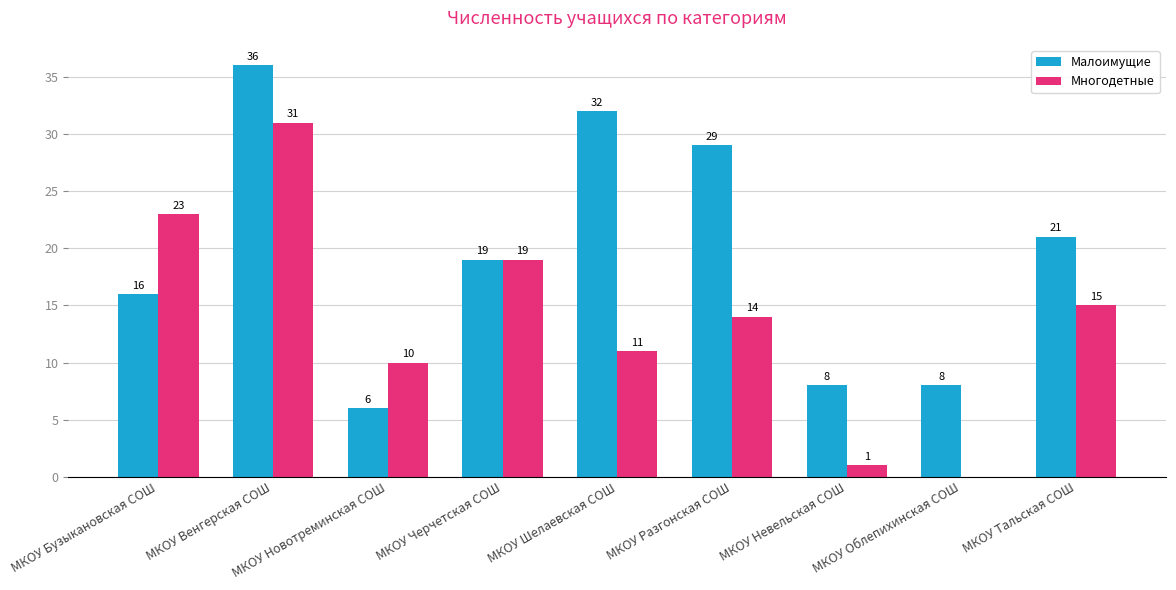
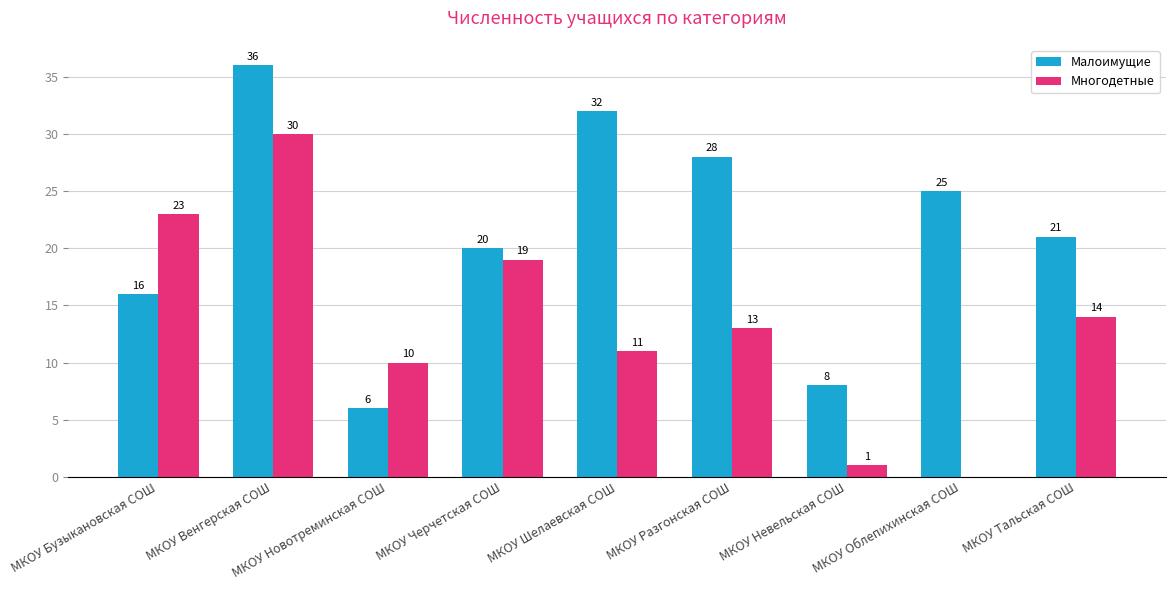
Многодетные, МКОУ Венгерская СОШ: 31 -> 30
Малоимущие, МКОУ Черчетская СОШ: 19 -> 20
Малоимущие, МКОУ Разгонская СОШ: 29 -> 28
Многодетные, МКОУ Разгонская СОШ: 14 -> 13
Малоимущие, МКОУ Облепихинская СОШ: 8 -> 25
Многодетные, МКОУ Тальская СОШ: 15 -> 14
